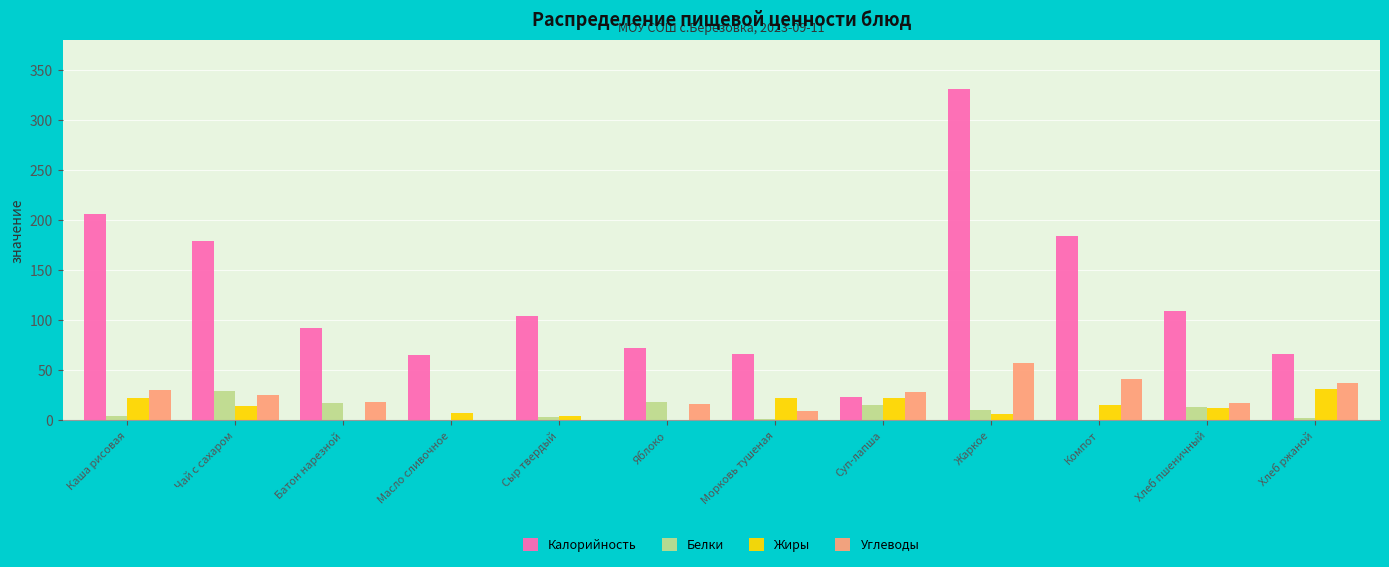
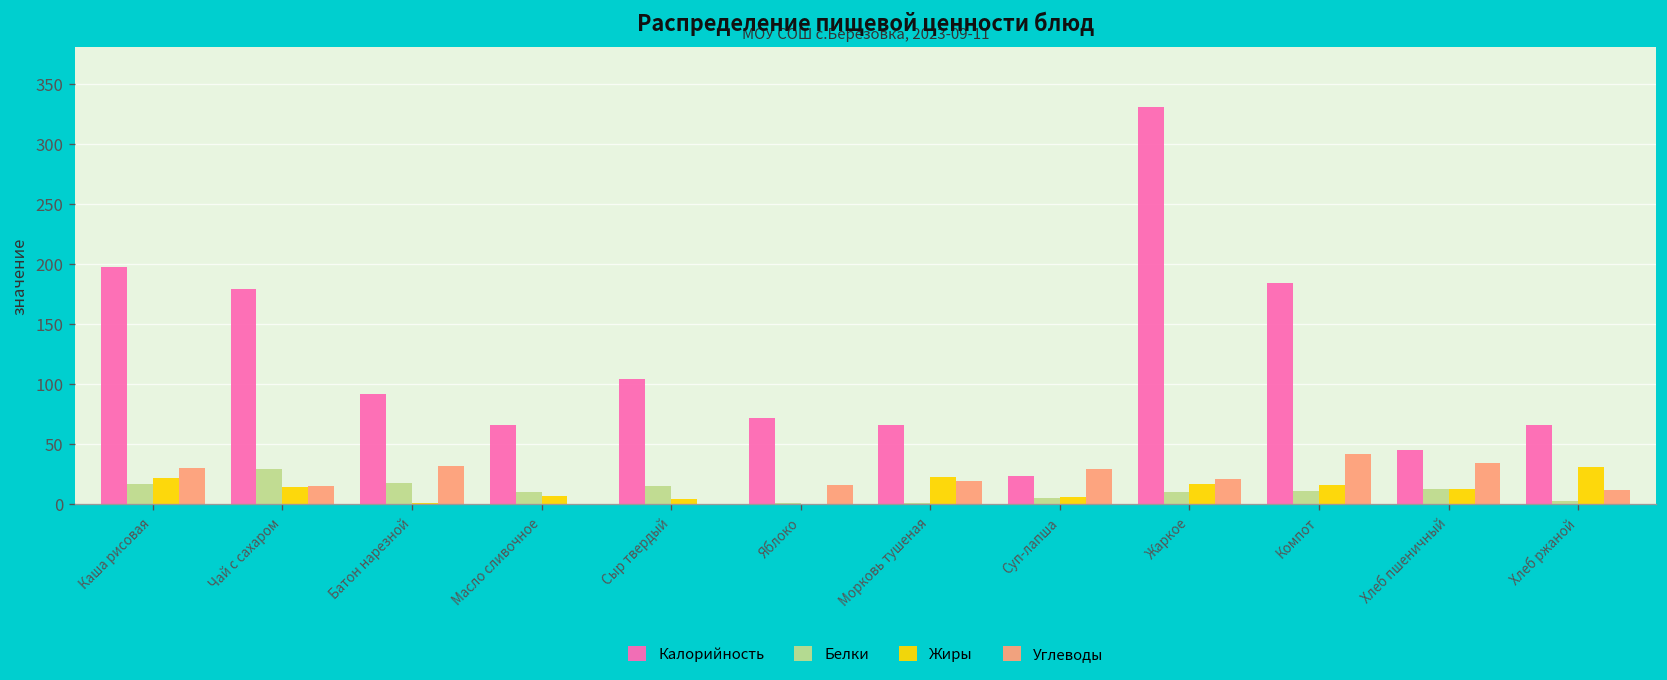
Калорийность, Каша рисовая: 206 -> 197
Белки, Каша рисовая: 4 -> 17
Углеводы, Чай с сахаром: 25 -> 15
Углеводы, Батон нарезной: 18 -> 31
Белки, Масло сливочное: 0 -> 10
Белки, Сыр твердый: 3 -> 15
Белки, Яблоко: 18 -> 1
Углеводы, Морковь тушеная: 10 -> 19
Белки, Суп-лапша: 16 -> 5
Жиры, Суп-лапша: 23 -> 6
Жиры, Жаркое: 6 -> 16
Углеводы, Жаркое: 57 -> 21
Белки, Компот: 1 -> 11
Калорийность, Хлеб пшеничный: 110 -> 45
Углеводы, Хлеб пшеничный: 17 -> 34
Углеводы, Хлеб ржаной: 37 -> 12
